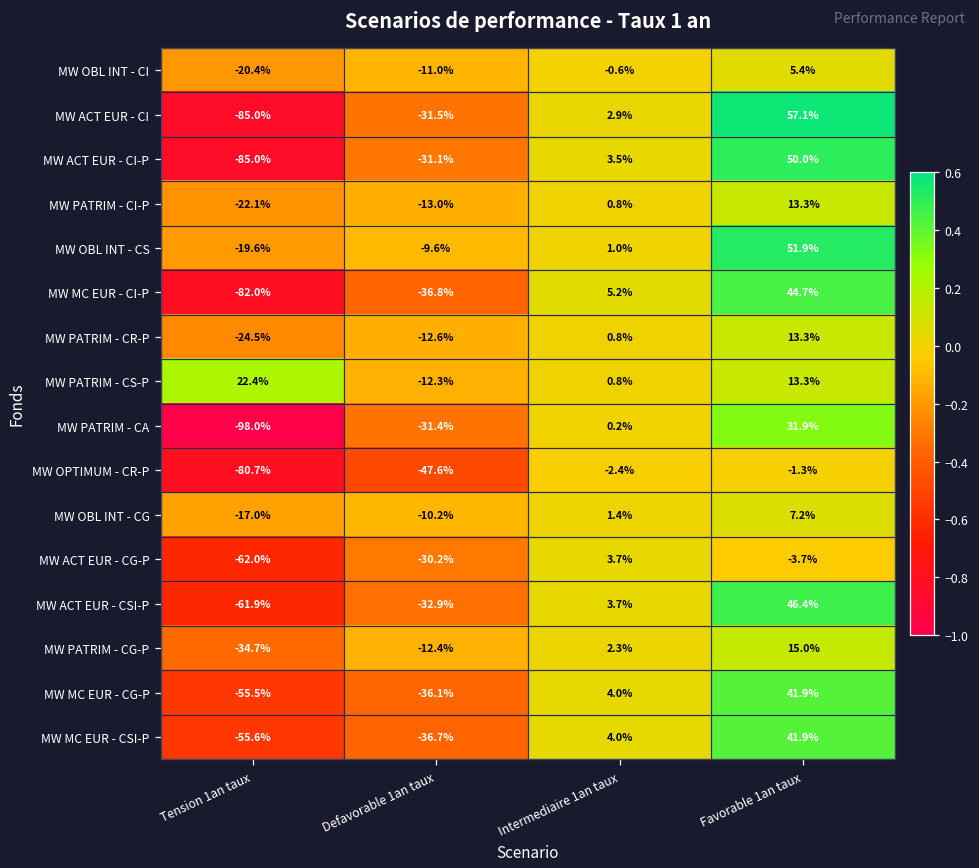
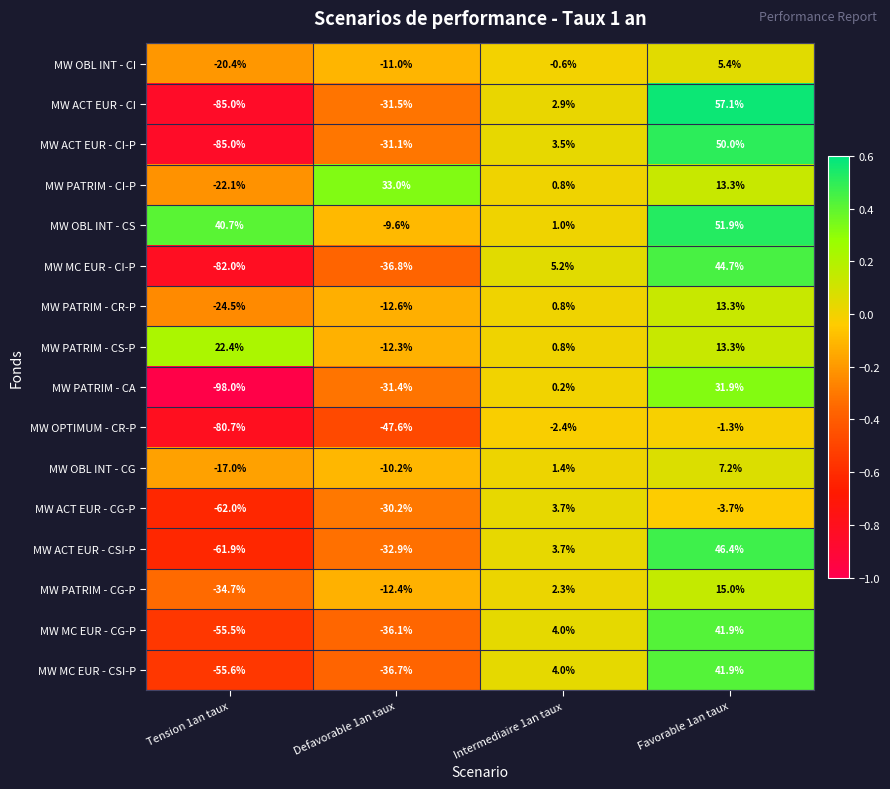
MW PATRIM - CI-P, Defavorable 1an taux: -13.0% -> 33.0%
MW OBL INT - CS, Tension 1an taux: -19.6% -> 40.7%
